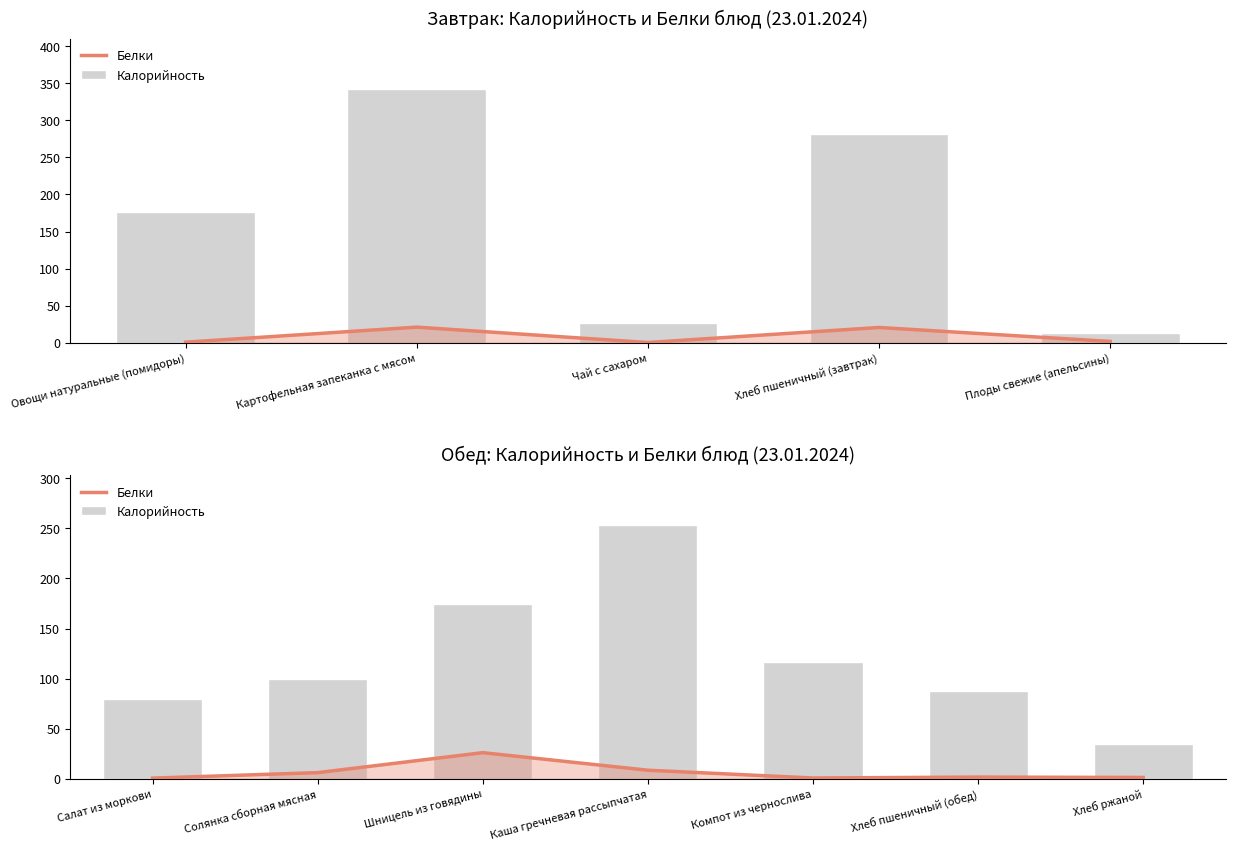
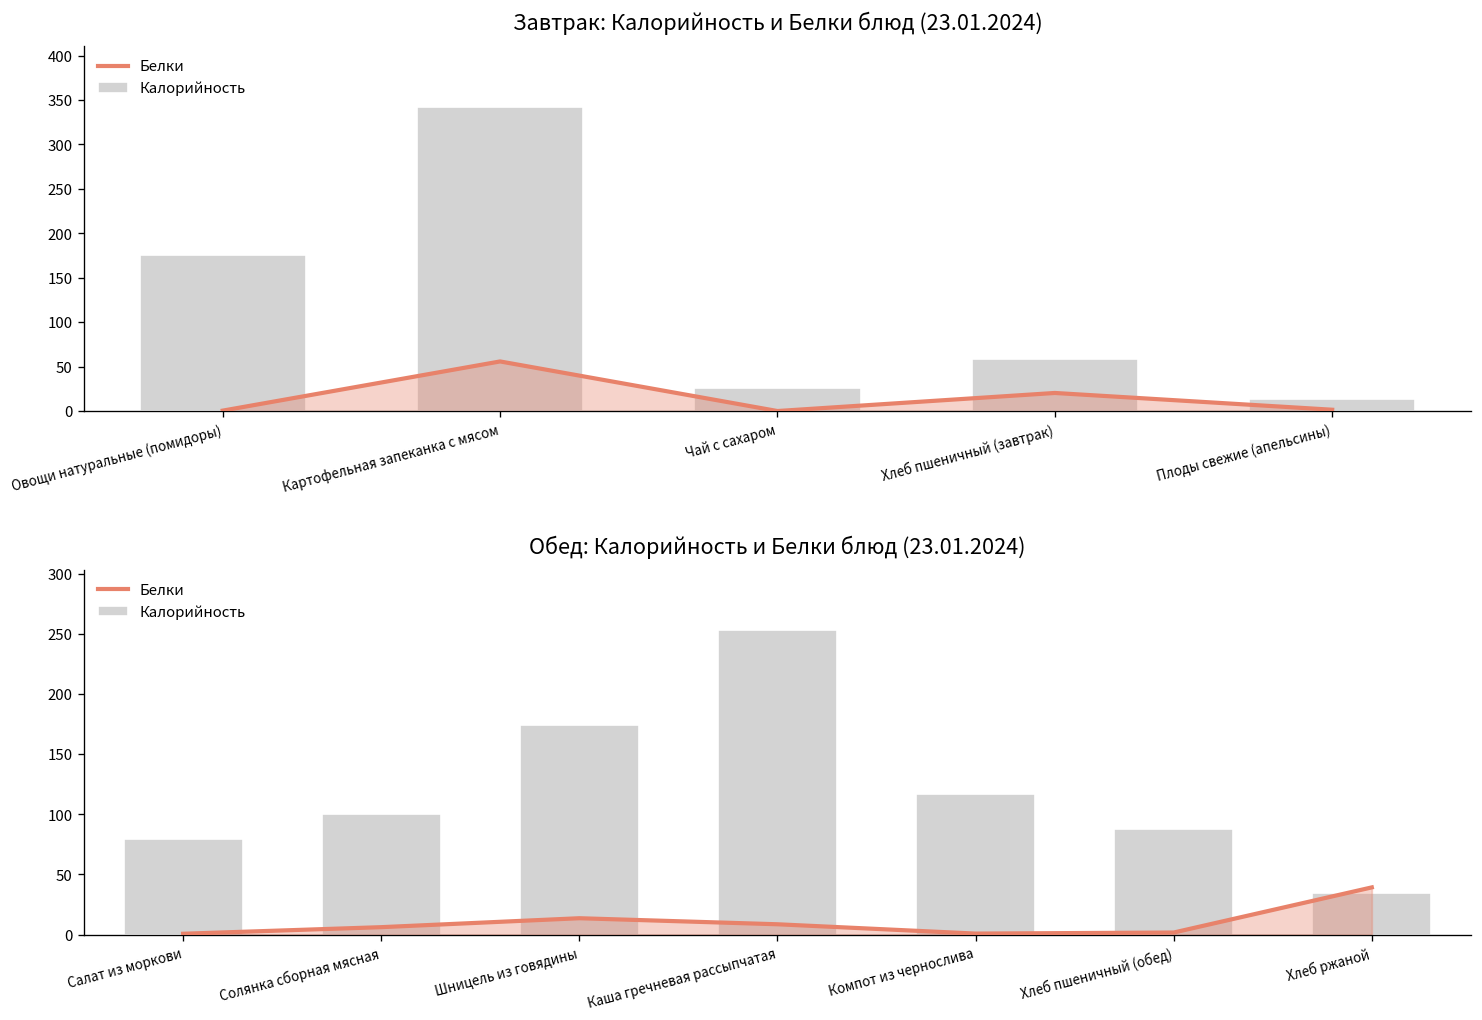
Завтрак: Калорийность и Белки блюд (23.01.2024), Белки, Картофельная запеканка с мясом: 20 -> 60
Завтрак: Калорийность и Белки блюд (23.01.2024), Калорийность, Хлеб пшеничный (завтрак): 280 -> 60
Обед: Калорийность и Белки блюд (23.01.2024), Белки, Шницель из говядины: 26 -> 14
Обед: Калорийность и Белки блюд (23.01.2024), Белки, Хлеб ржаной: 1 -> 39
